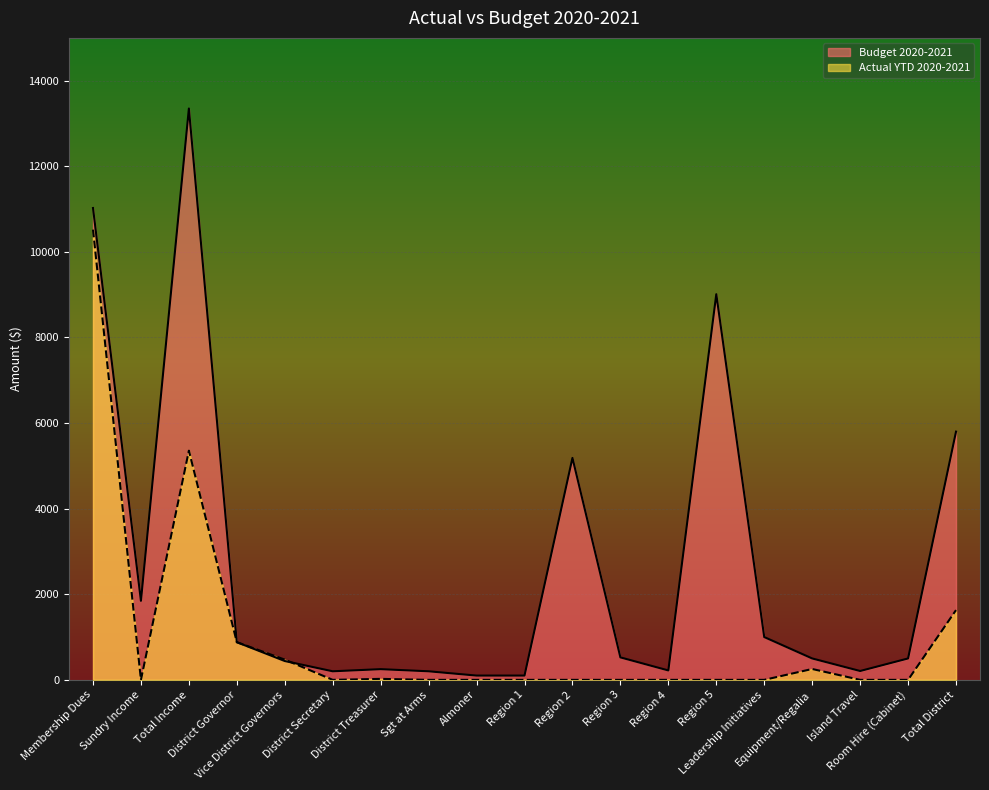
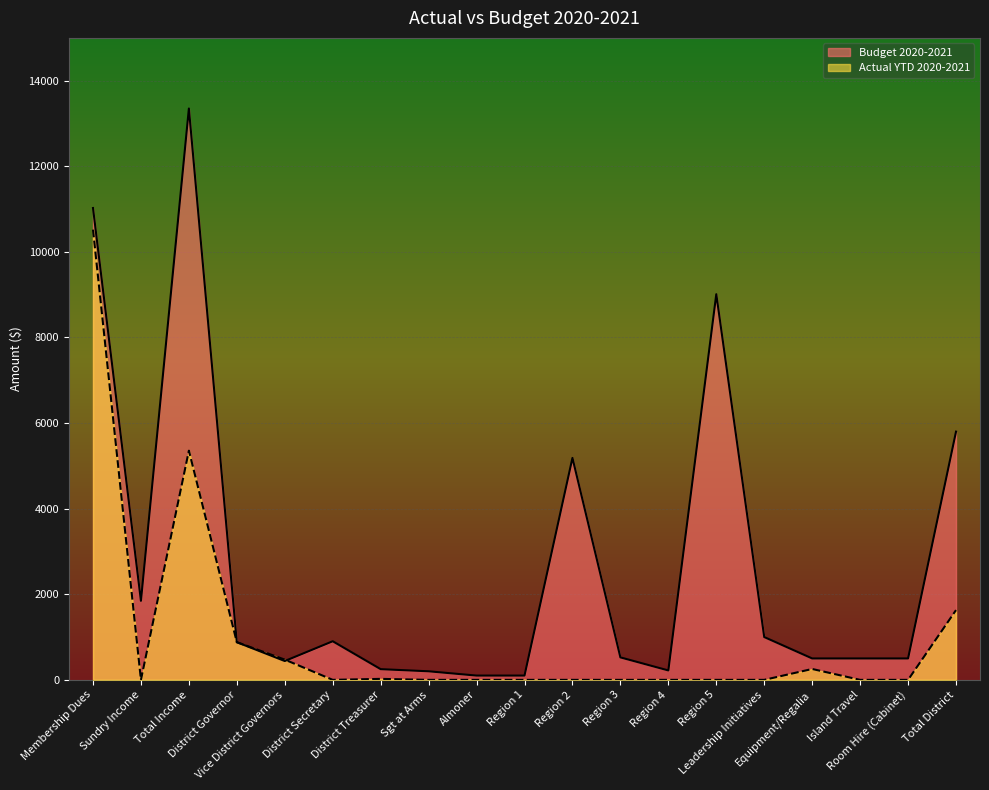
Budget 2020-2021, District Secretary: 200 -> 900
Budget 2020-2021, Island Travel: 200 -> 500
